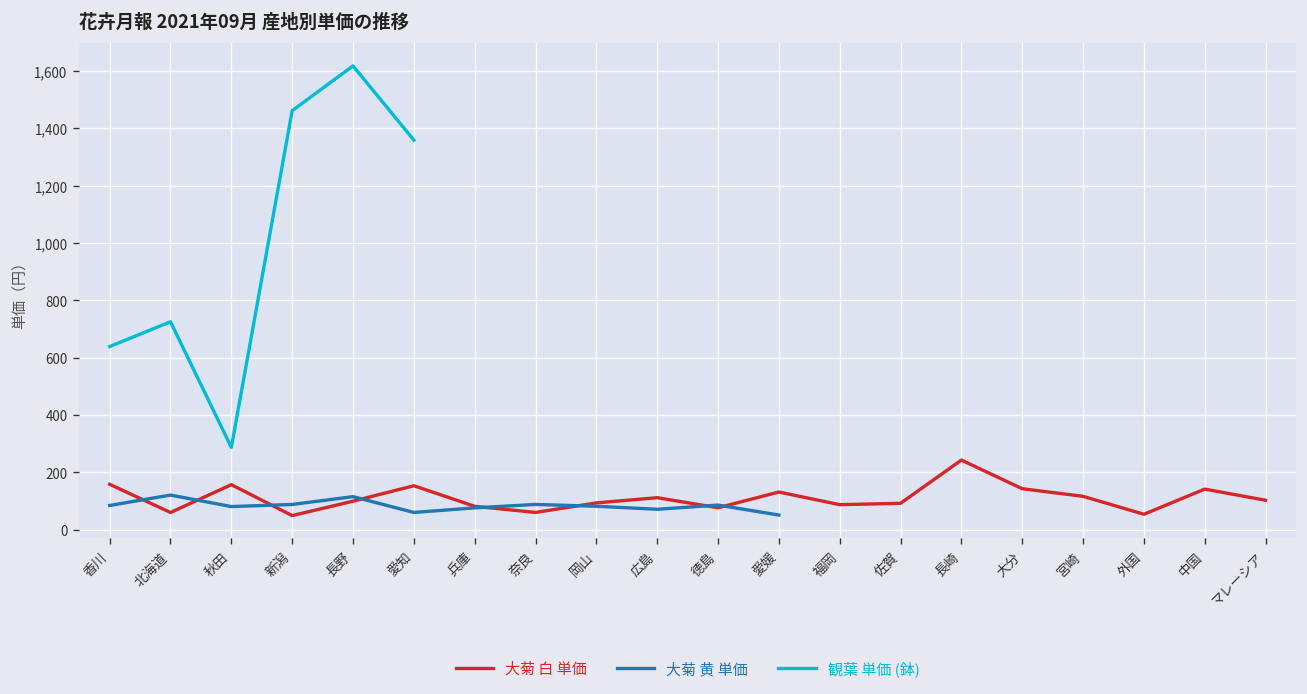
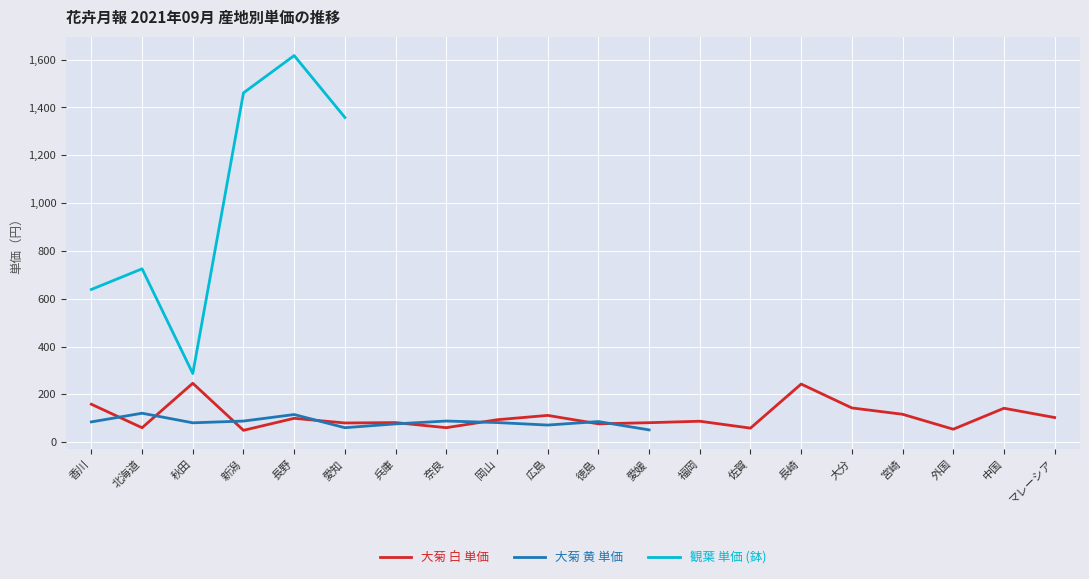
大菊 白 単価, 秋田: 160 -> 250
大菊 白 単価, 愛知: 150 -> 80
大菊 白 単価, 愛媛: 130 -> 80
大菊 白 単価, 佐賀: 90 -> 60
